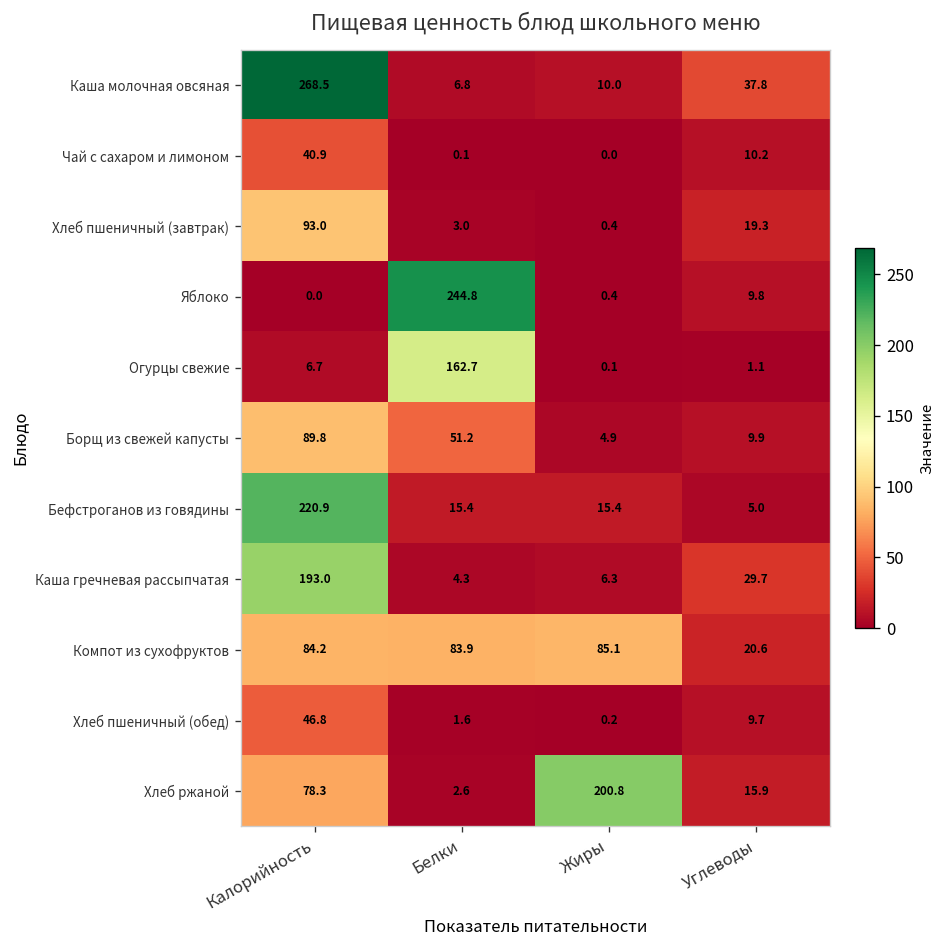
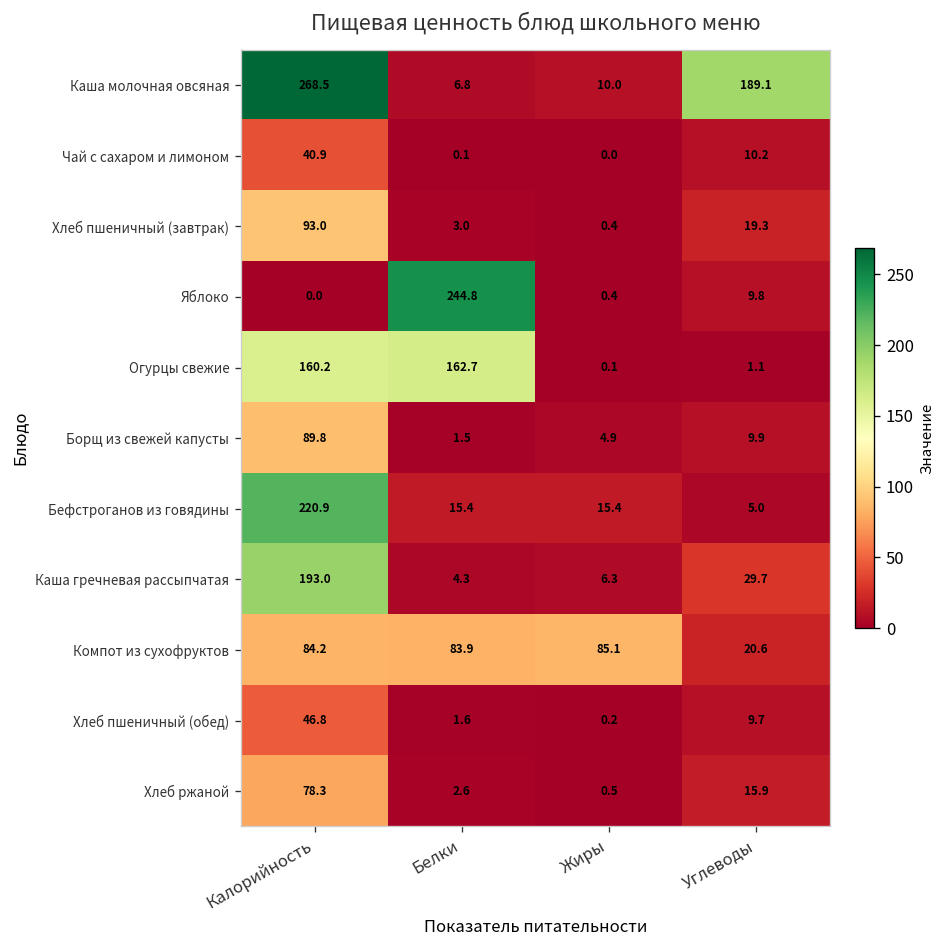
Каша молочная овсяная, Углеводы: 37.8 -> 189.1
Огурцы свежие, Калорийность: 6.7 -> 160.2
Борщ из свежей капусты, Белки: 51.2 -> 1.5
Хлеб ржаной, Жиры: 200.8 -> 0.5
